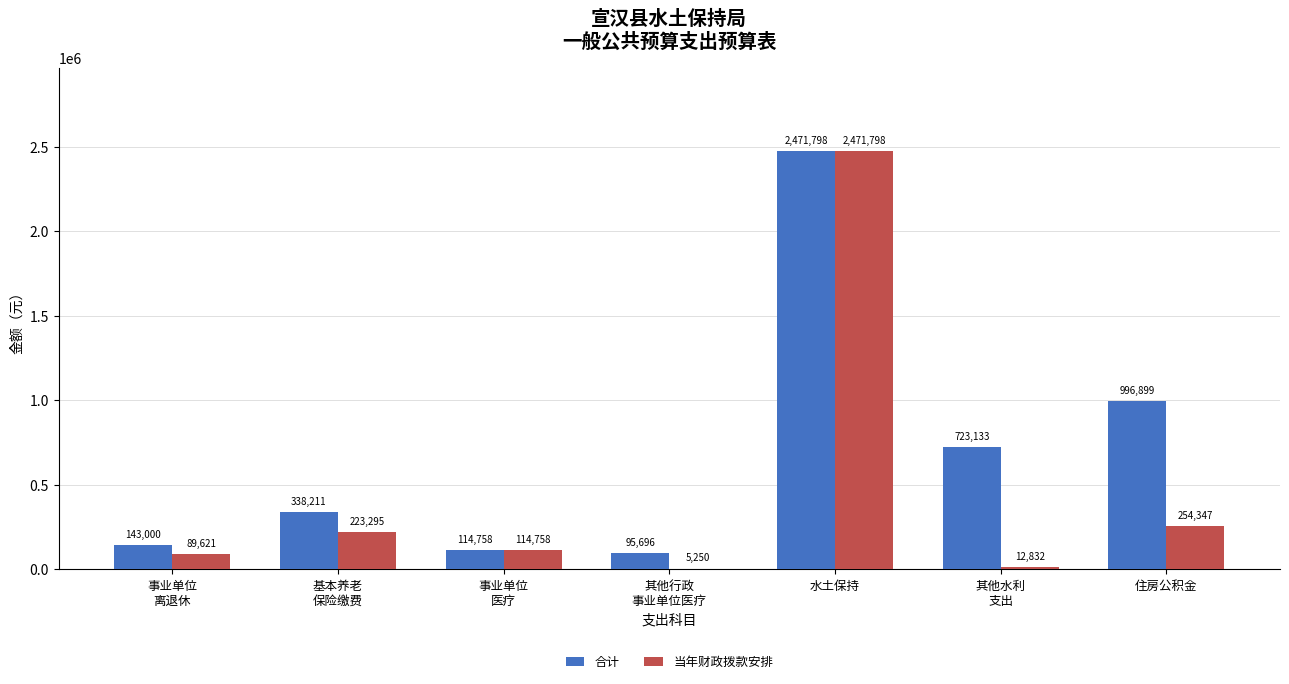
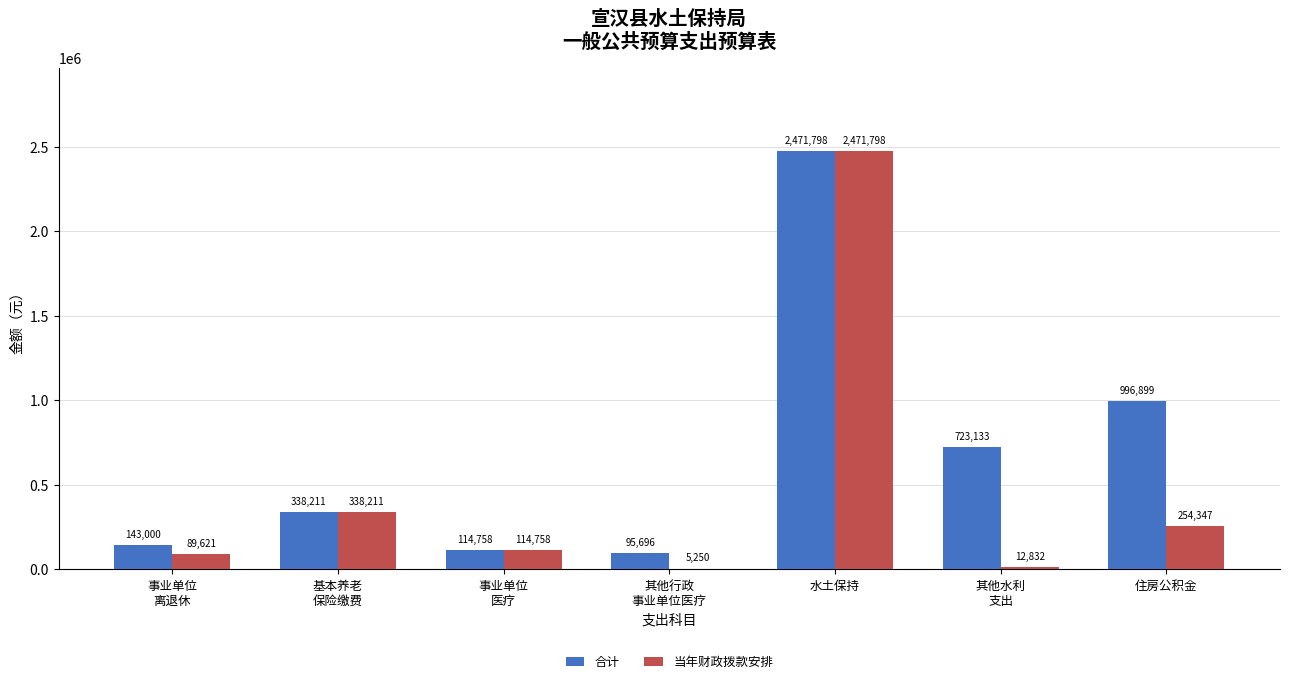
当年财政拨款安排, 基本养老 保险缴费: 223,295 -> 338,211
